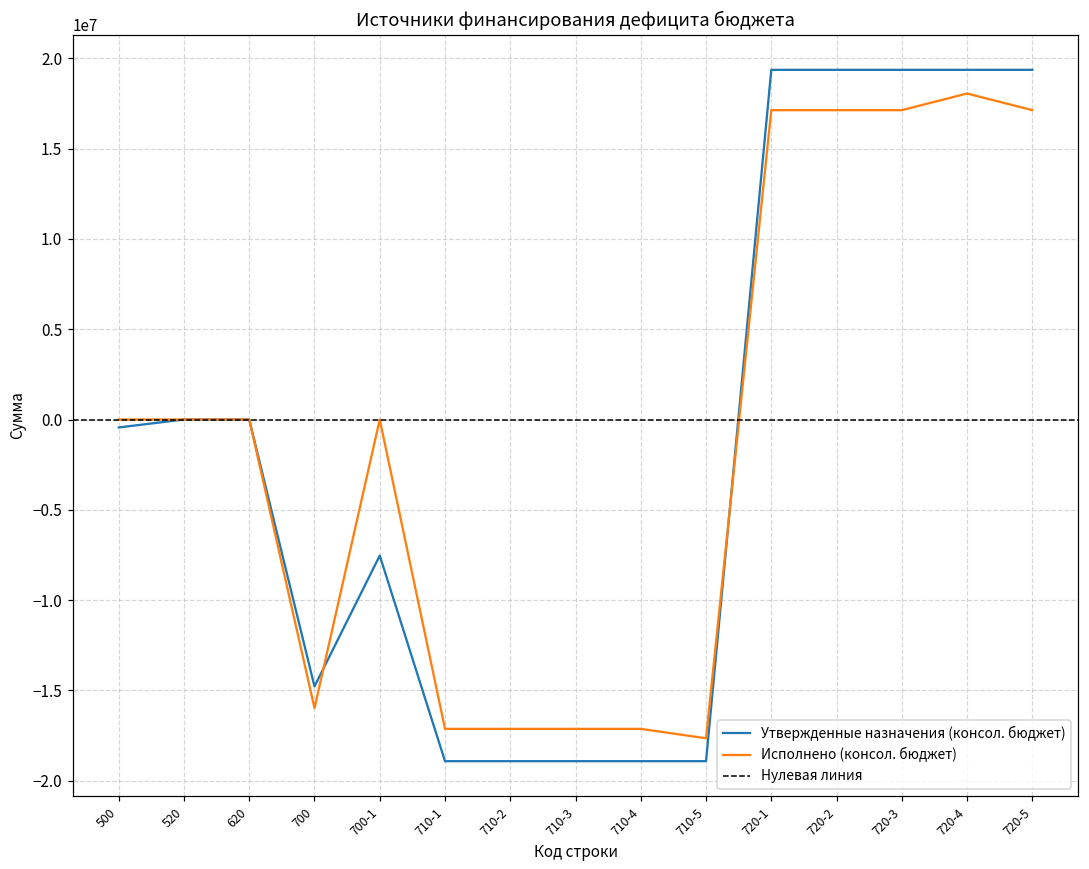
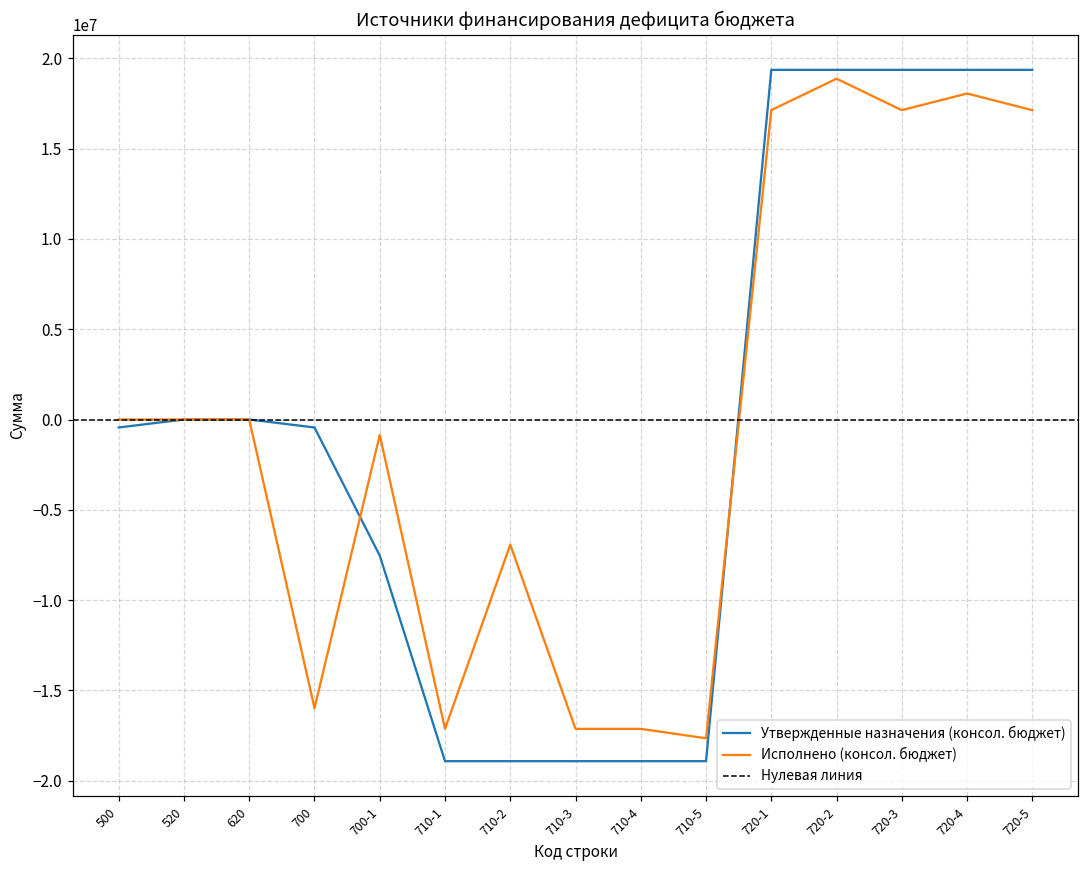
Утвержденные назначения (консол. бюджет), 700: -14800000 -> -400000
Исполнено (консол. бюджет), 700-1: 0 -> -900000
Исполнено (консол. бюджет), 710-2: -17100000 -> -6900000
Исполнено (консол. бюджет), 720-2: 17100000 -> 18900000
